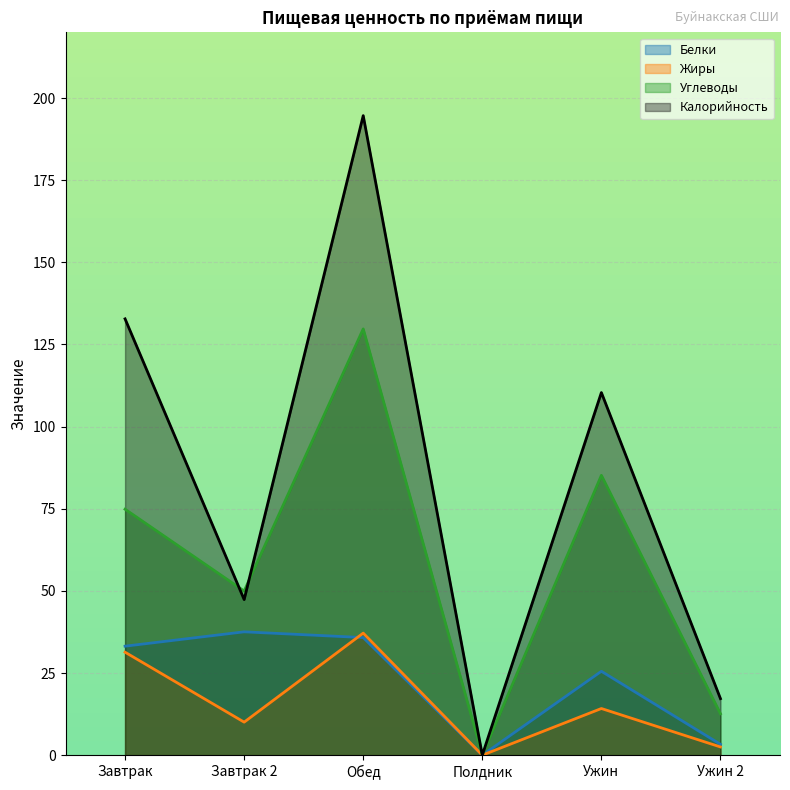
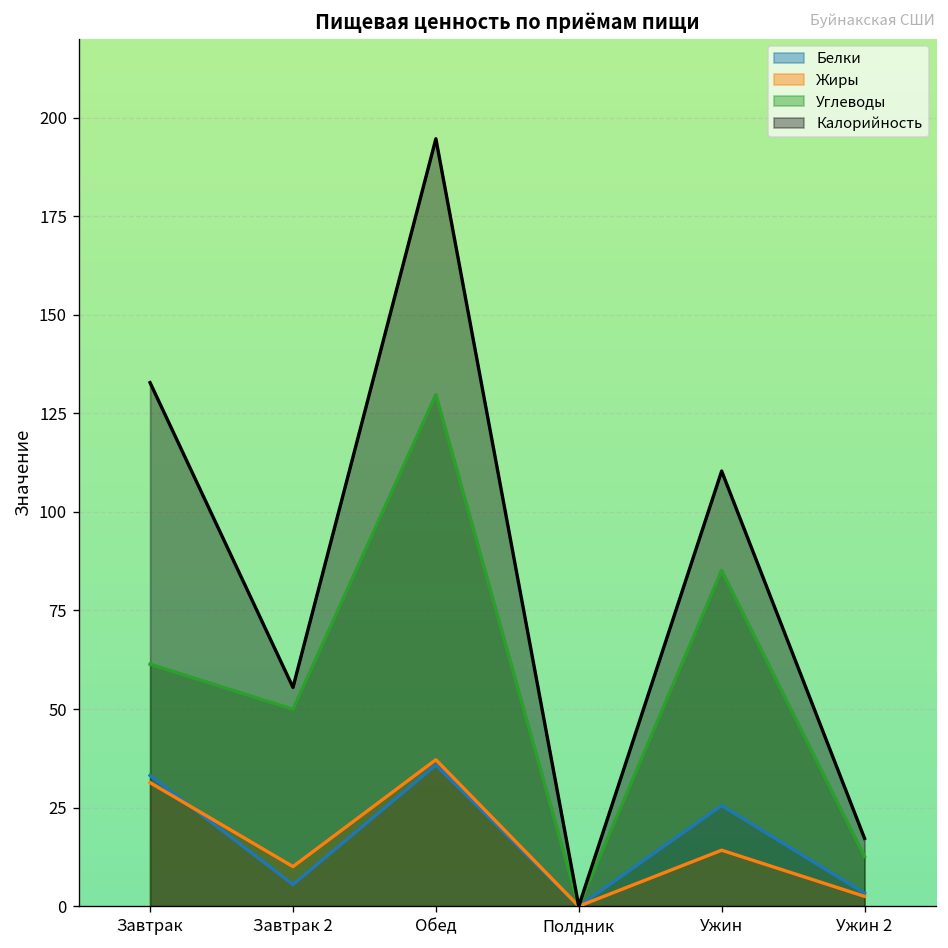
Углеводы, Завтрак: 75 -> 61
Белки, Завтрак 2: 38 -> 6
Калорийность, Завтрак 2: 47 -> 56
